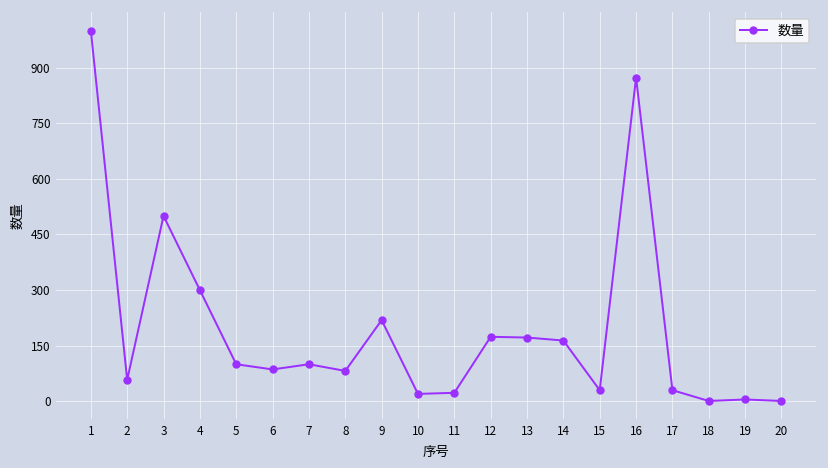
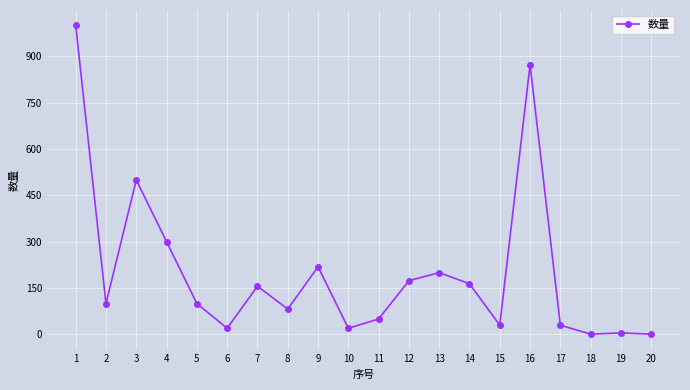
2: 60 -> 100
6: 90 -> 20
7: 100 -> 160
11: 20 -> 50
13: 170 -> 200
